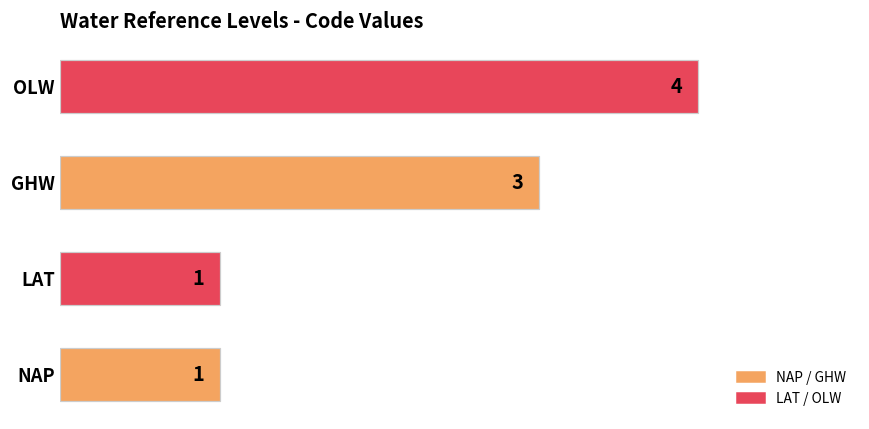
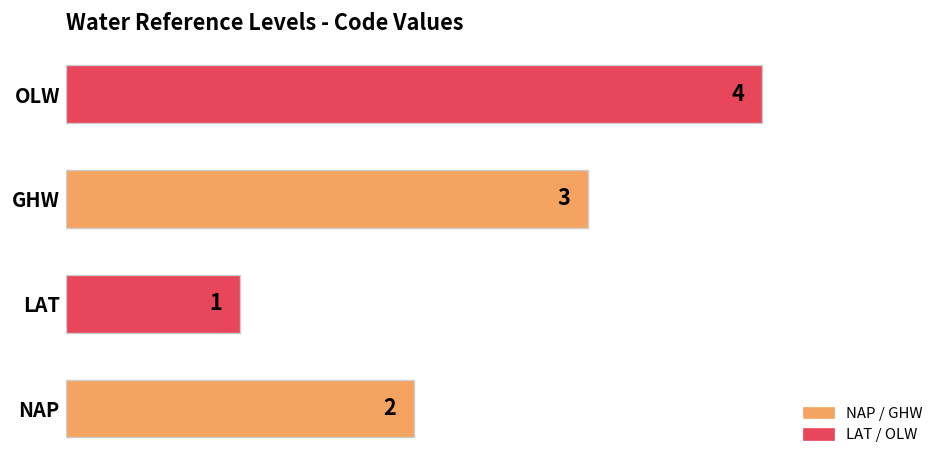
NAP: 1 -> 2
